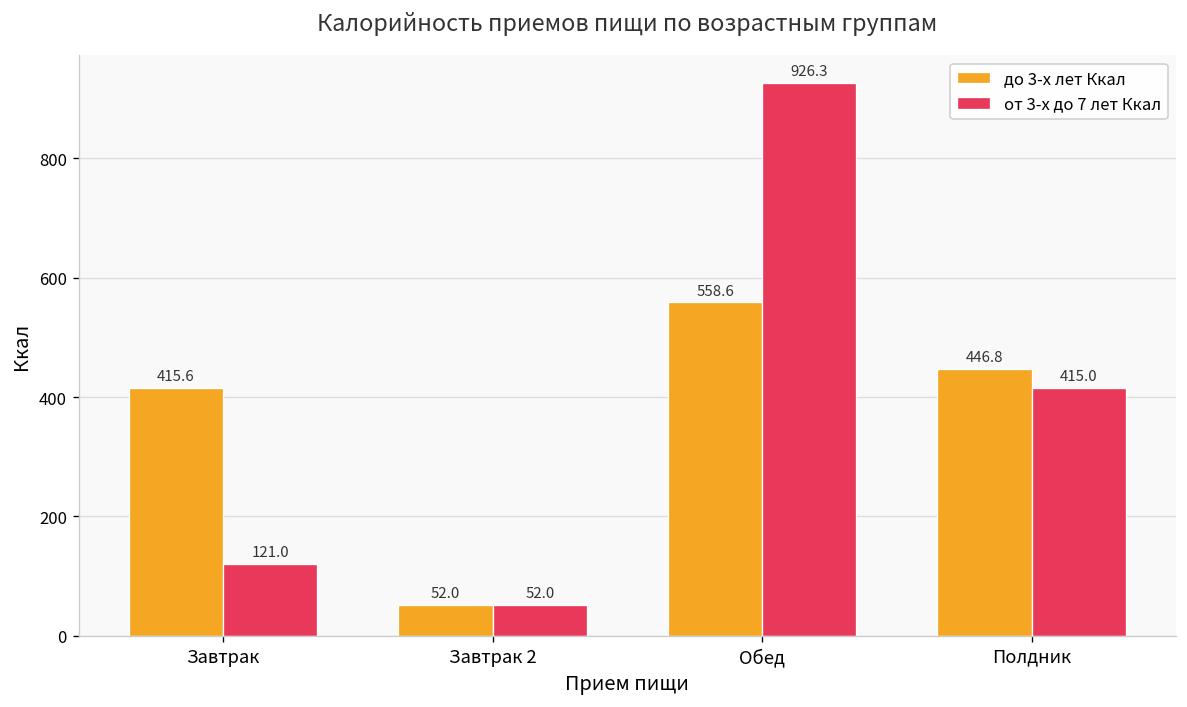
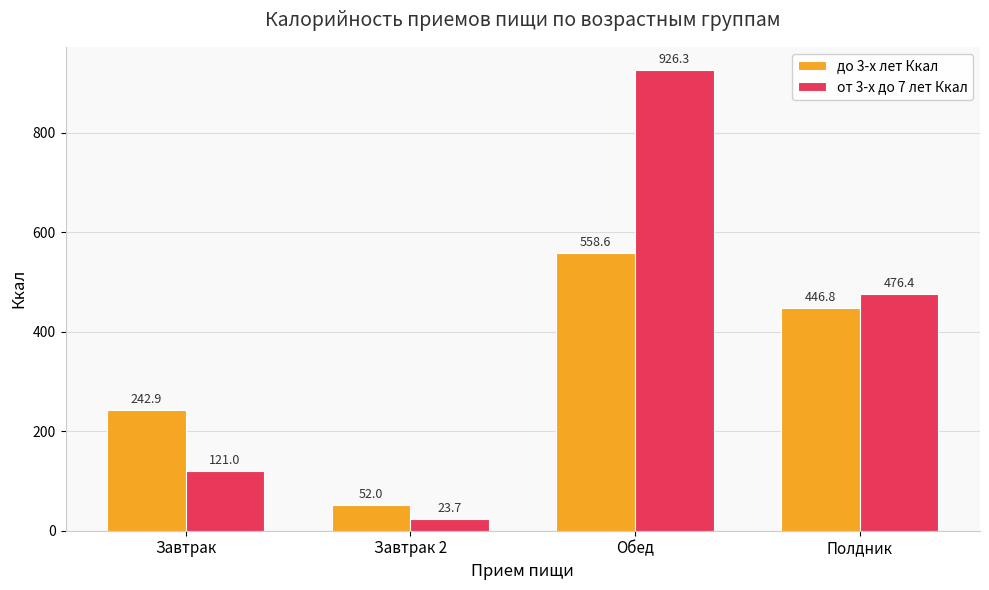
до 3-х лет Ккал, Завтрак: 415.6 -> 242.9
от 3-х до 7 лет Ккал, Завтрак 2: 52.0 -> 23.7
от 3-х до 7 лет Ккал, Полдник: 415.0 -> 476.4
